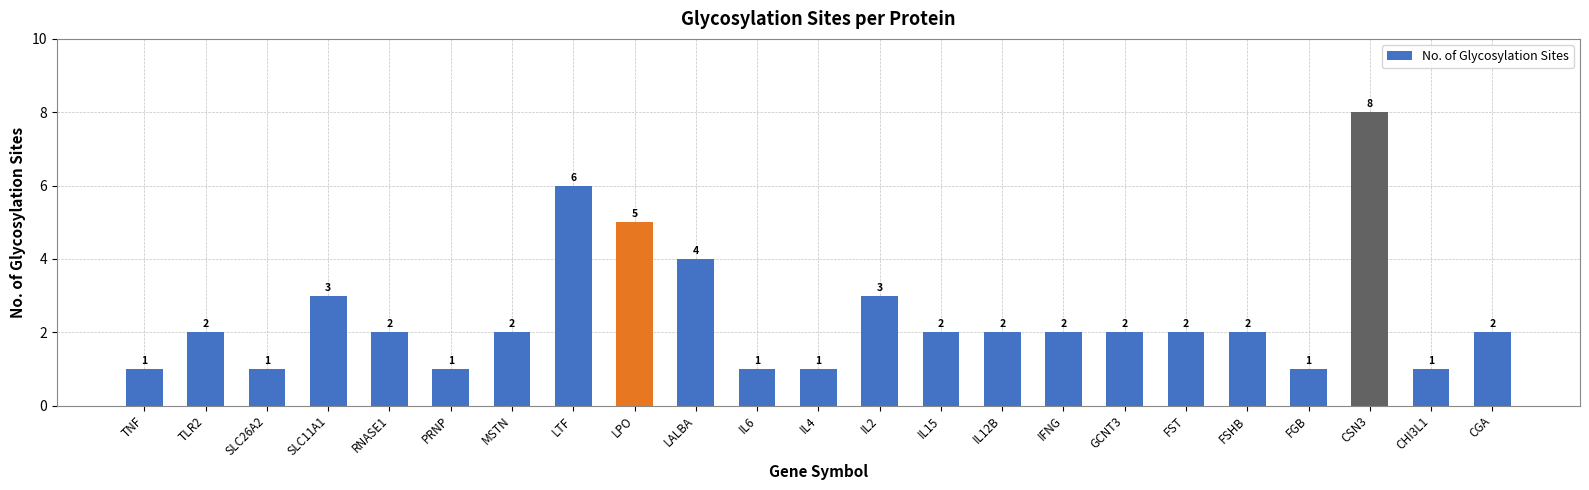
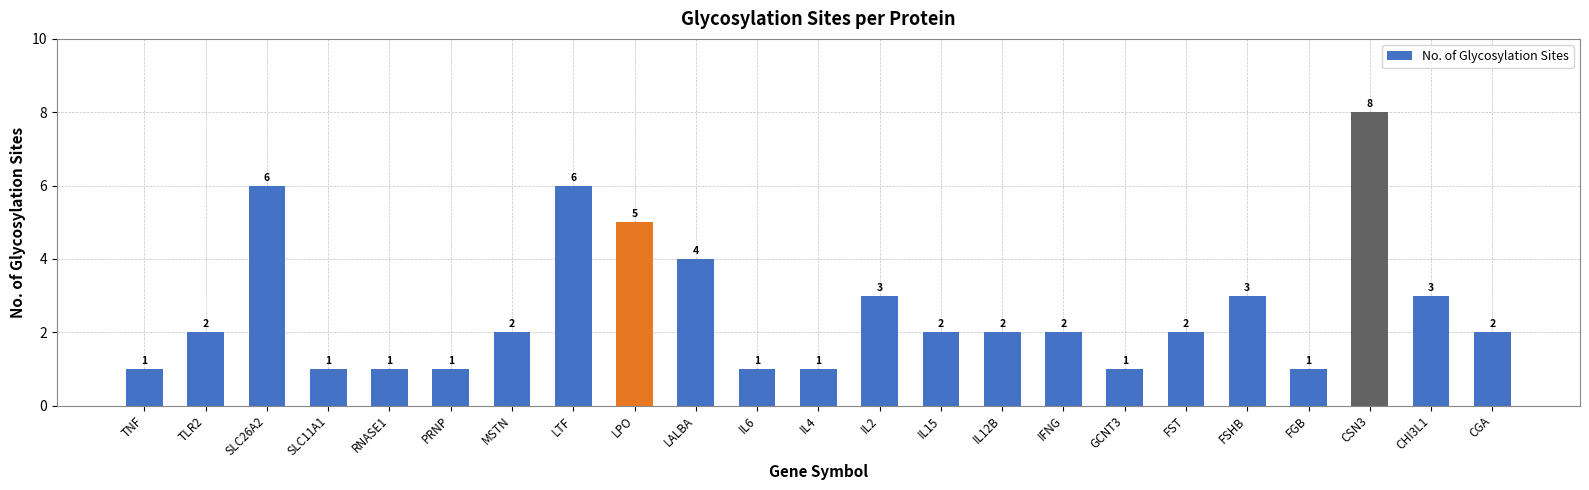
SLC26A2: 1 -> 6
SLC11A1: 3 -> 1
RNASE1: 2 -> 1
GCNT3: 2 -> 1
FSHB: 2 -> 3
CHI3L1: 1 -> 3
